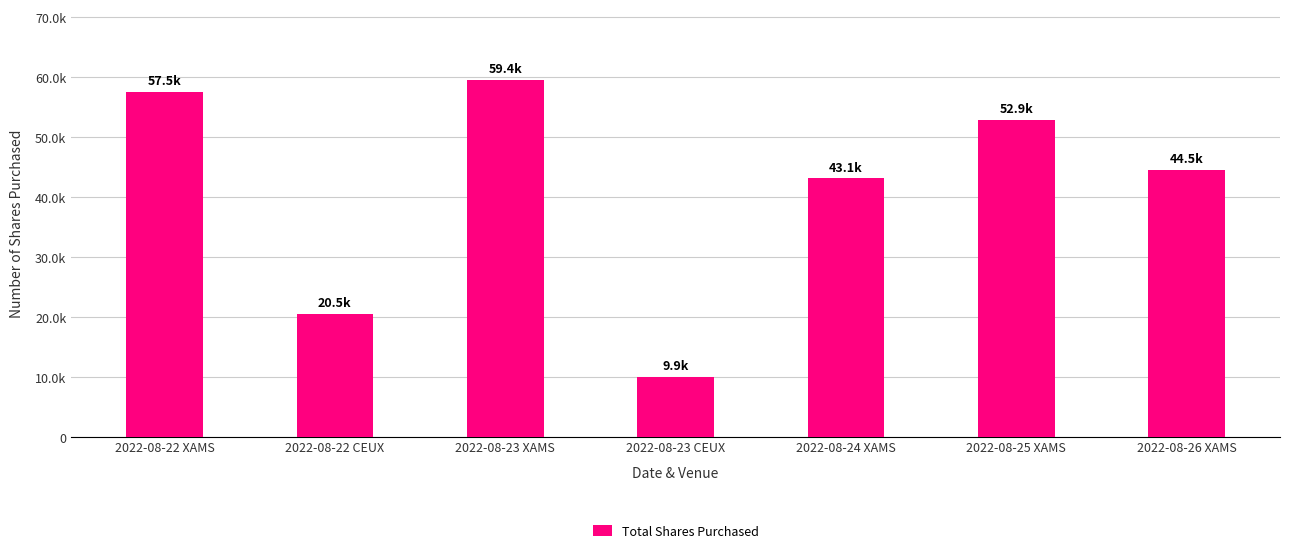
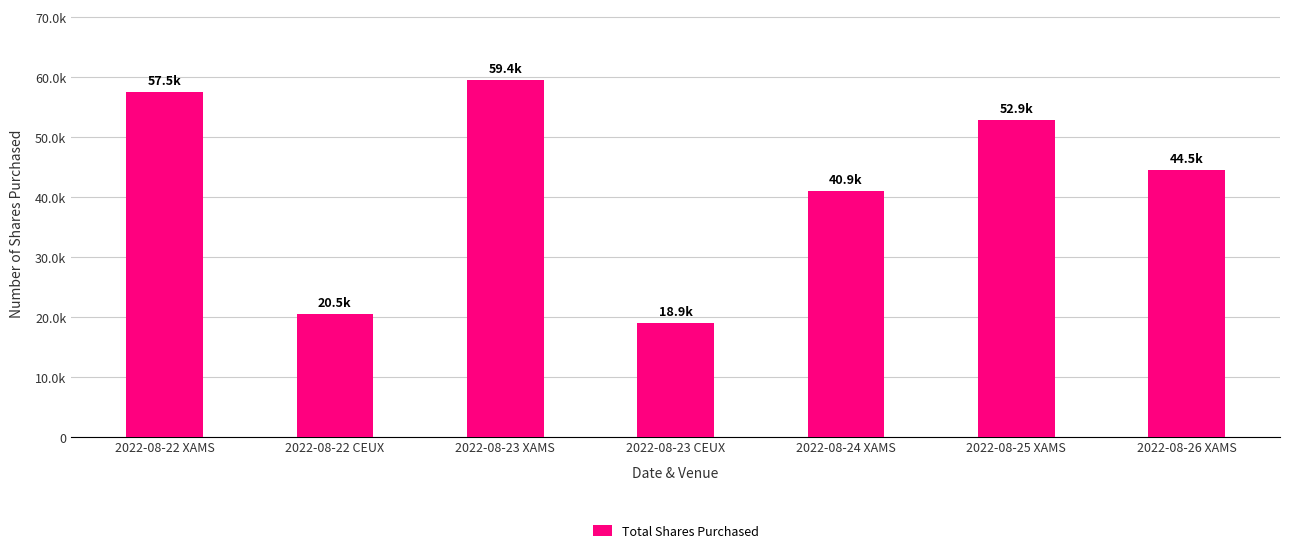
2022-08-23 CEUX: 9.9k -> 18.9k
2022-08-24 XAMS: 43.1k -> 40.9k
